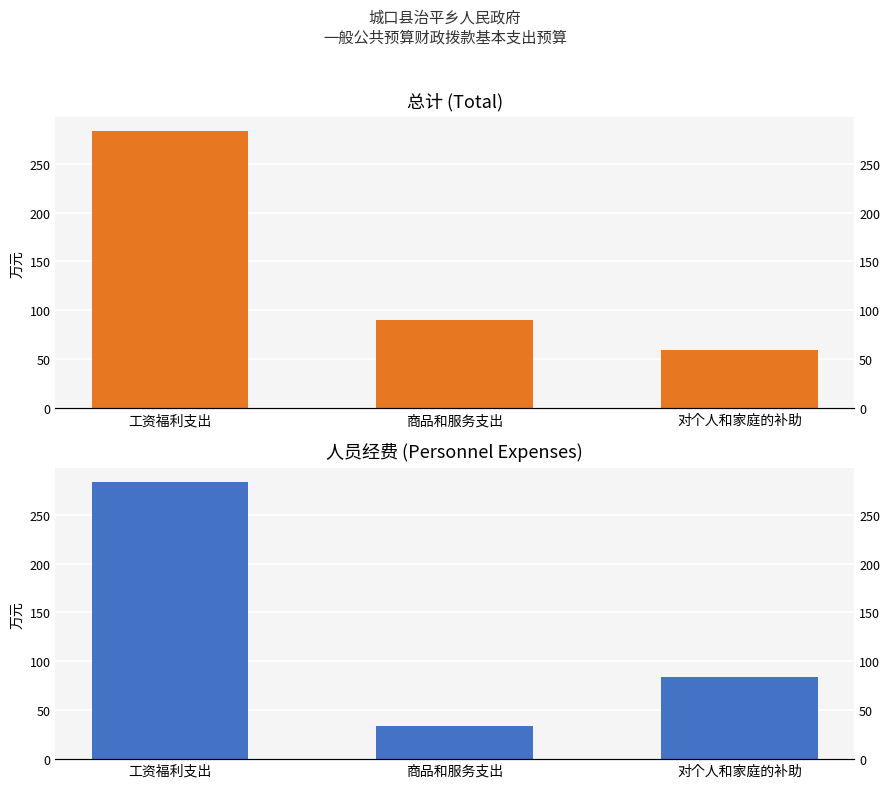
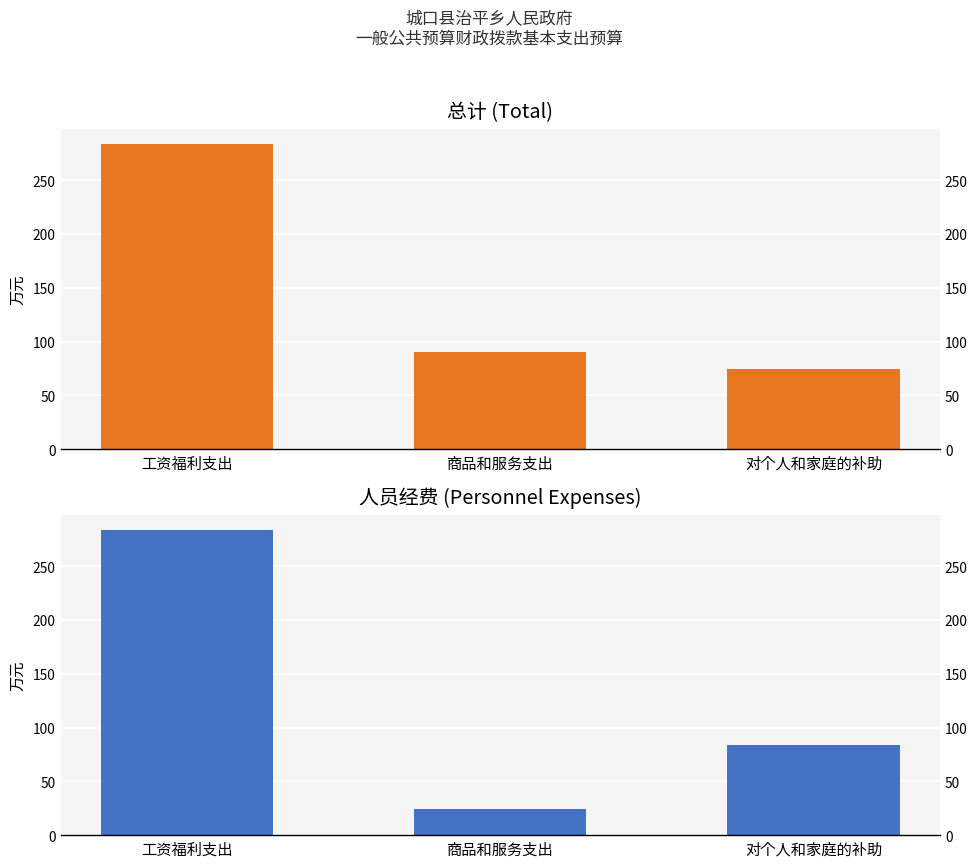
总计 (Total), 对个人和家庭的补助: 60 -> 70
人员经费 (Personnel Expenses), 商品和服务支出: 30 -> 20
